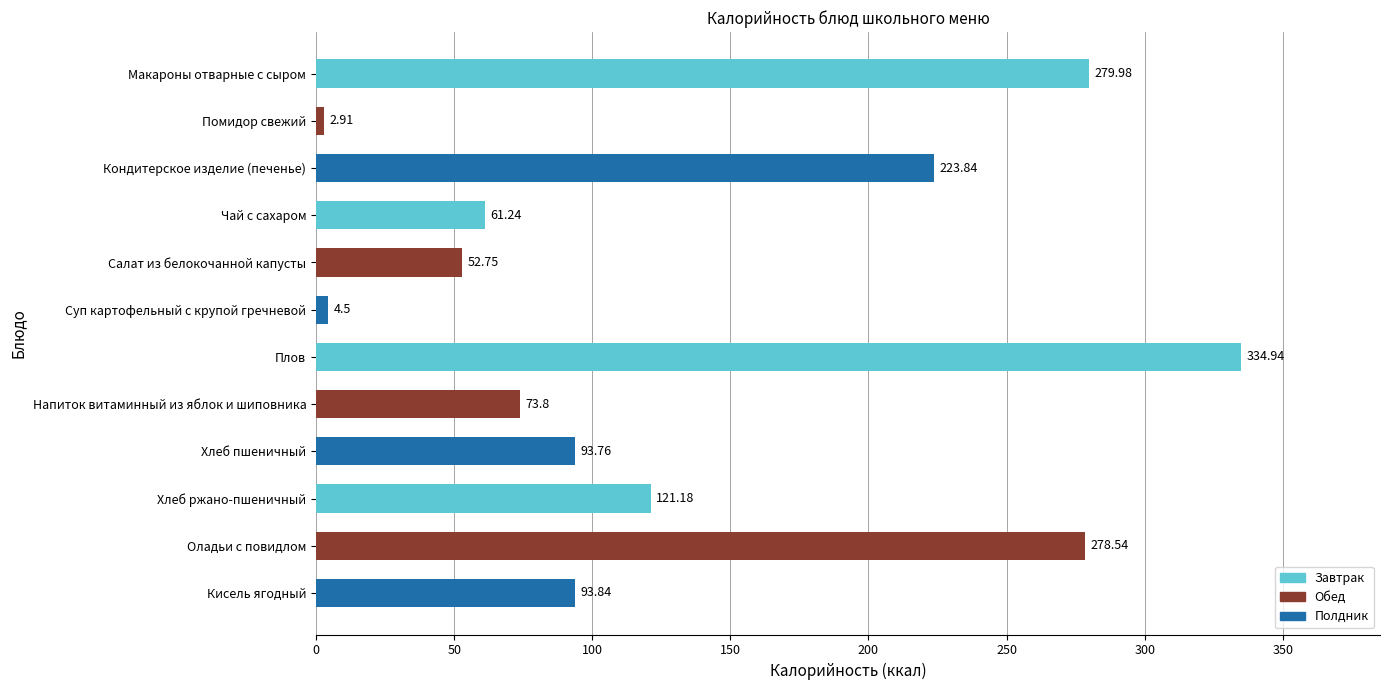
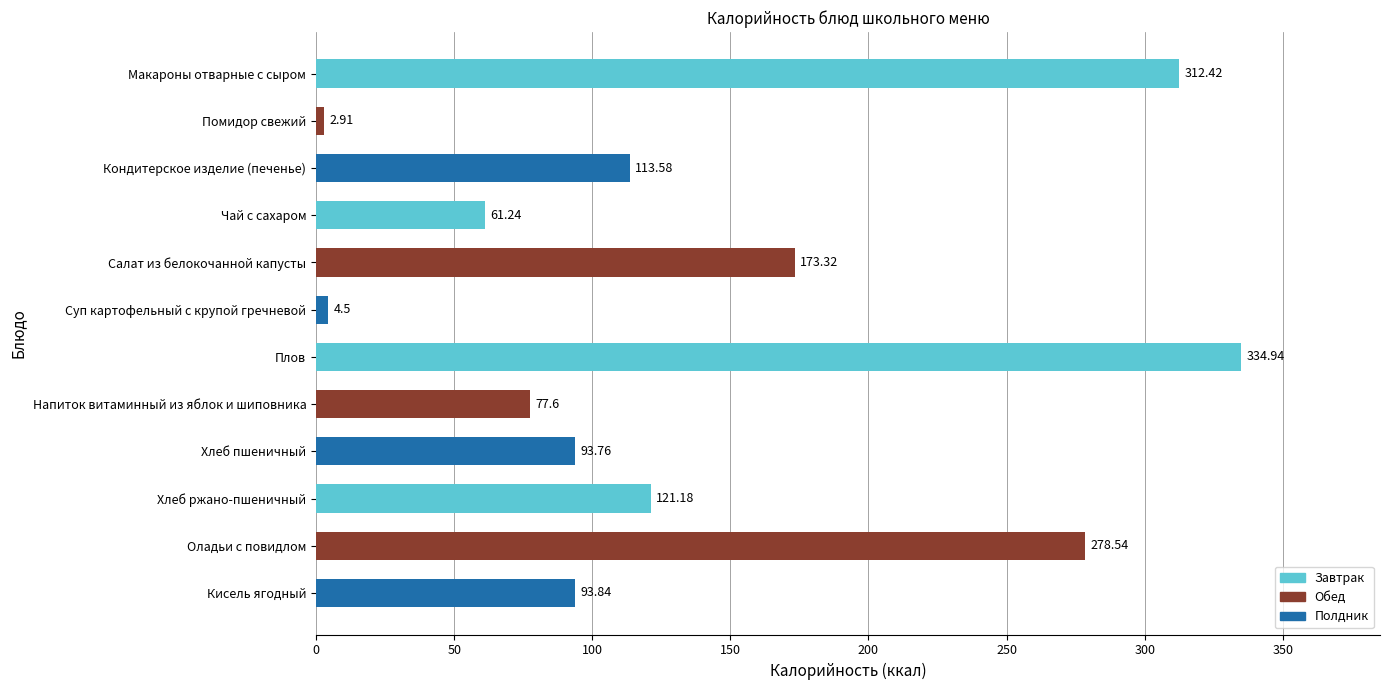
Макароны отварные с сыром: 279.98 -> 312.42
Кондитерское изделие (печенье): 223.84 -> 113.58
Салат из белокочанной капусты: 52.75 -> 173.32
Напиток витаминный из яблок и шиповника: 73.8 -> 77.6
